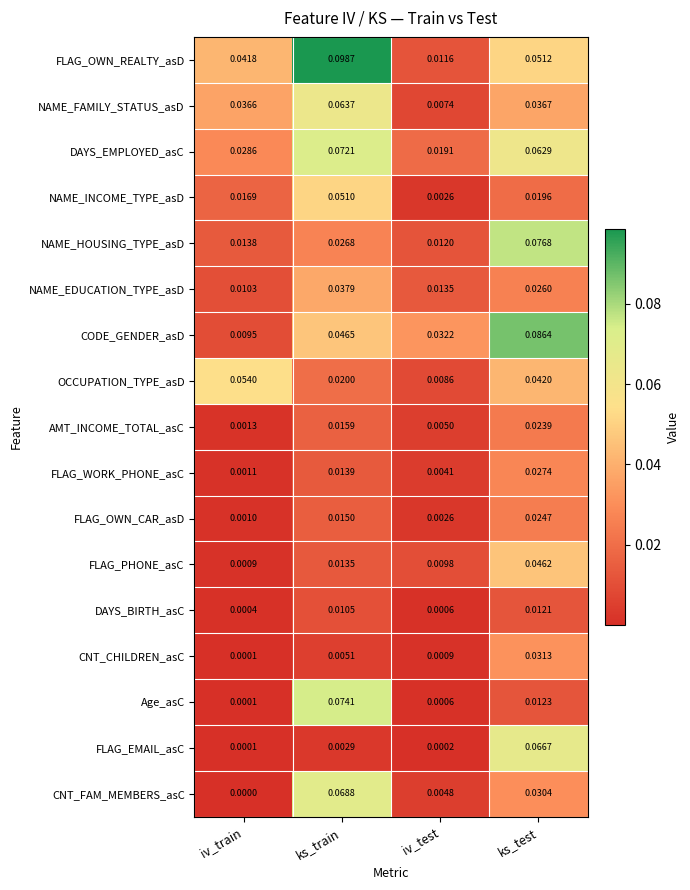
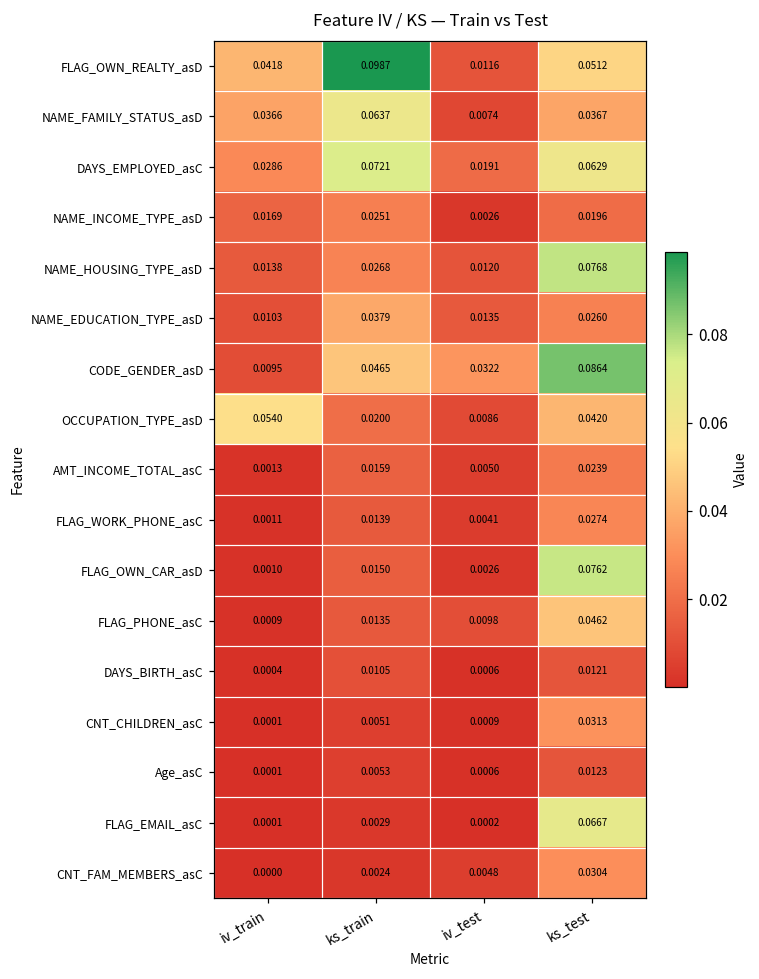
NAME_INCOME_TYPE_asD, ks_train: 0.0510 -> 0.0251
FLAG_OWN_CAR_asD, ks_test: 0.0247 -> 0.0762
Age_asC, ks_train: 0.0741 -> 0.0053
CNT_FAM_MEMBERS_asC, ks_train: 0.0688 -> 0.0024
